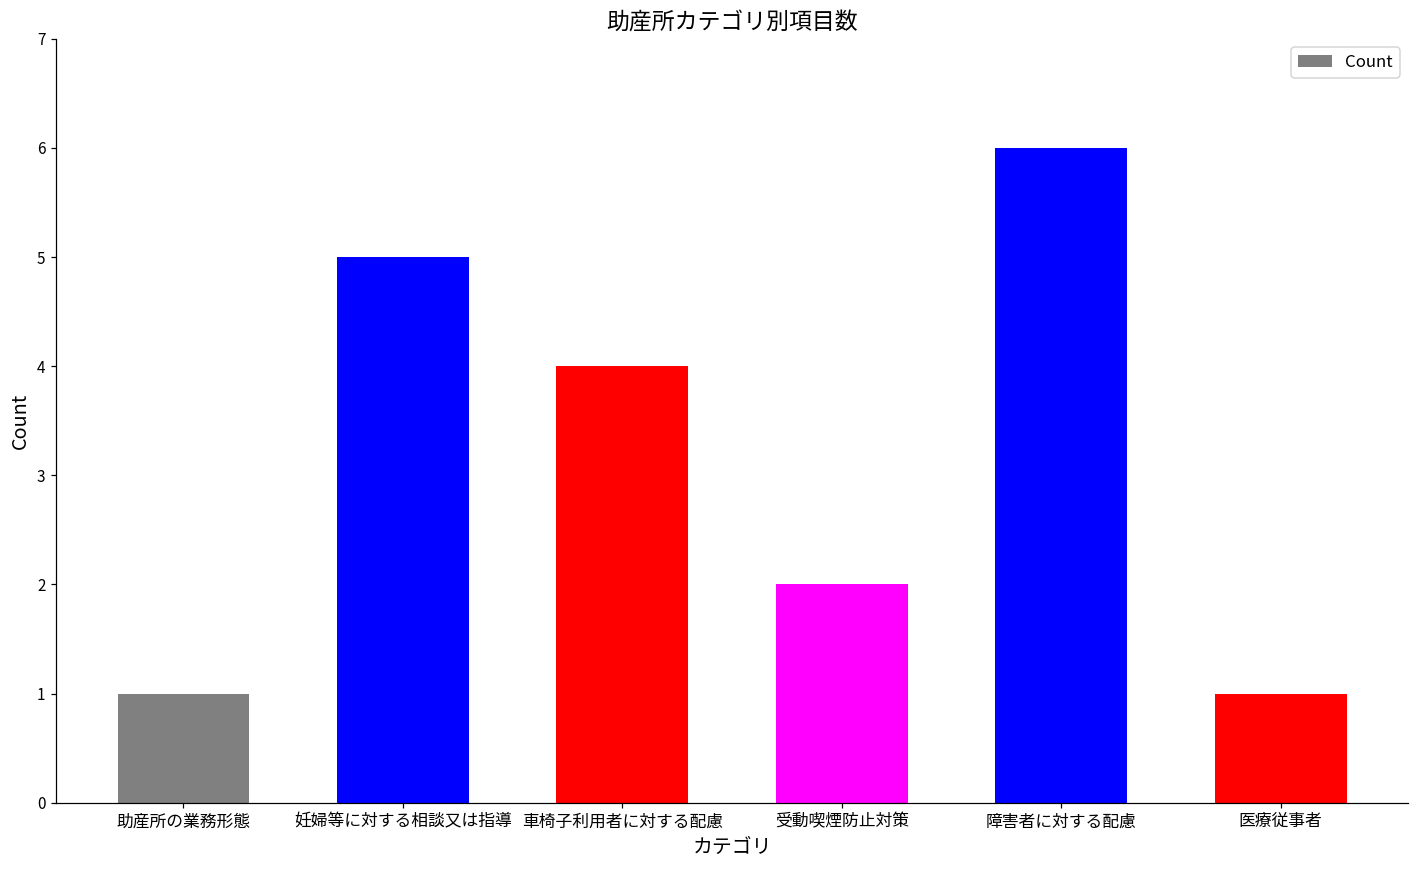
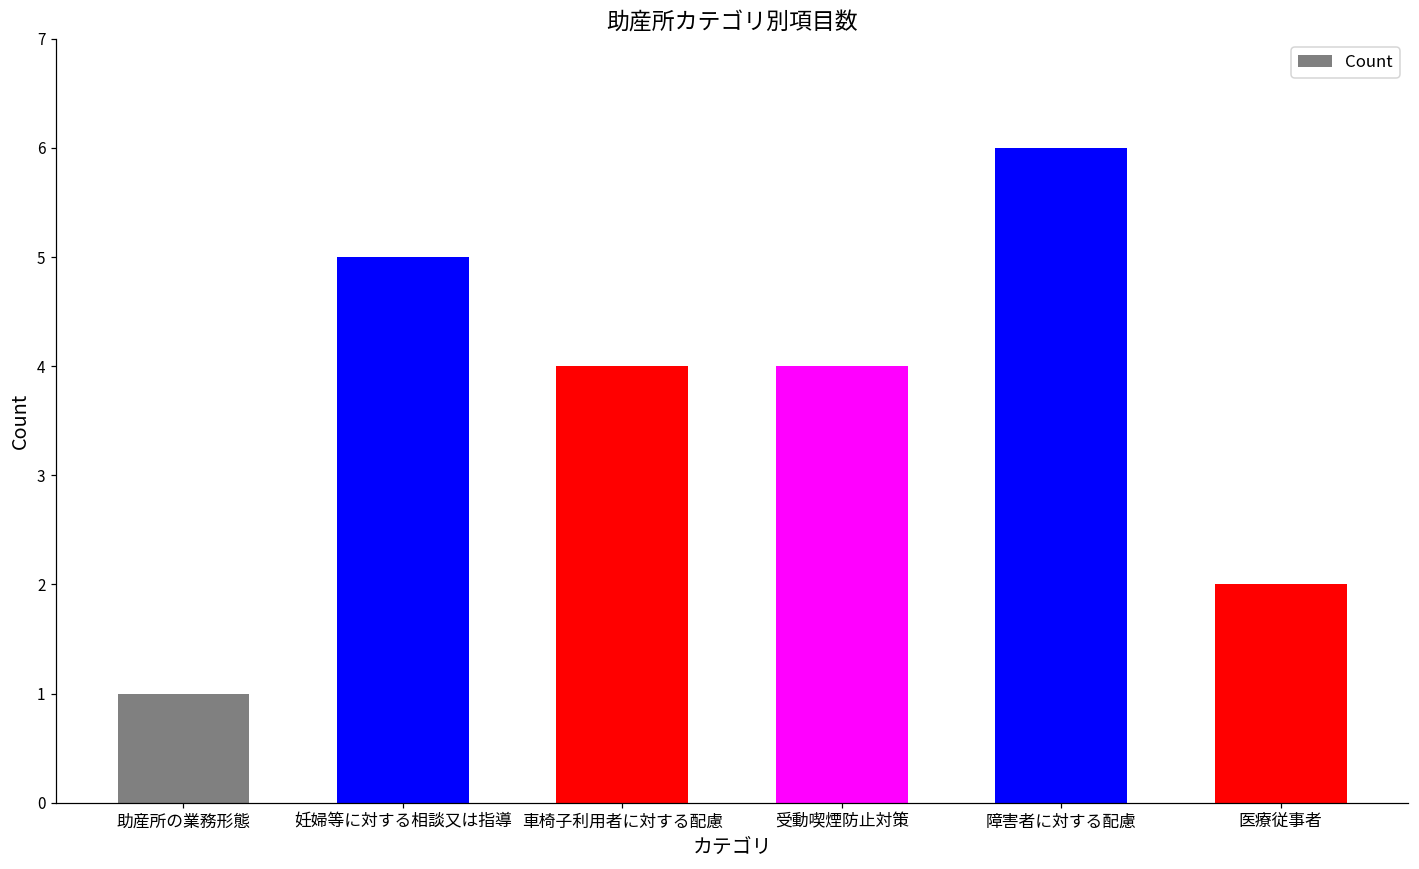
受動喫煙防止対策: 2 -> 4
医療従事者: 1 -> 2
